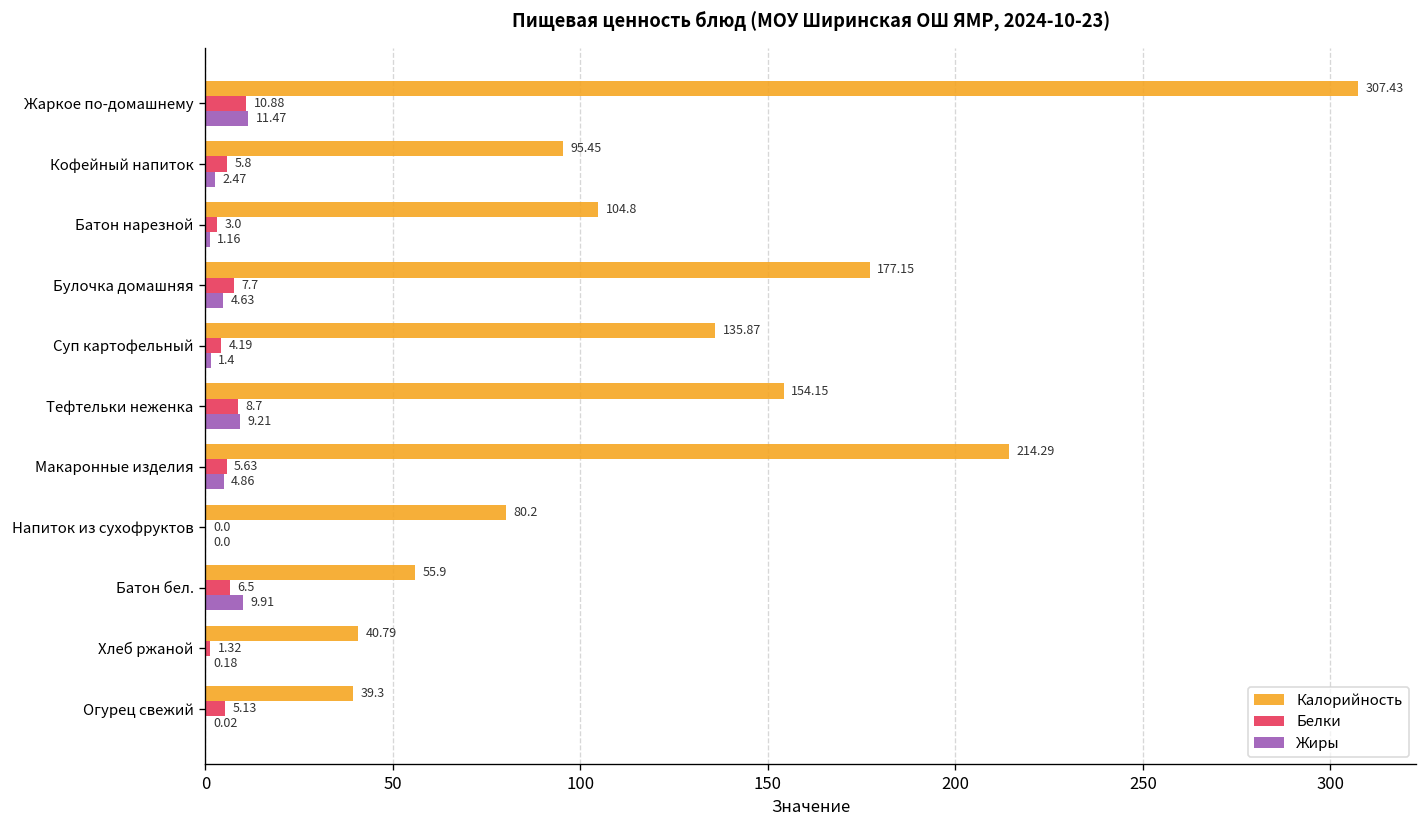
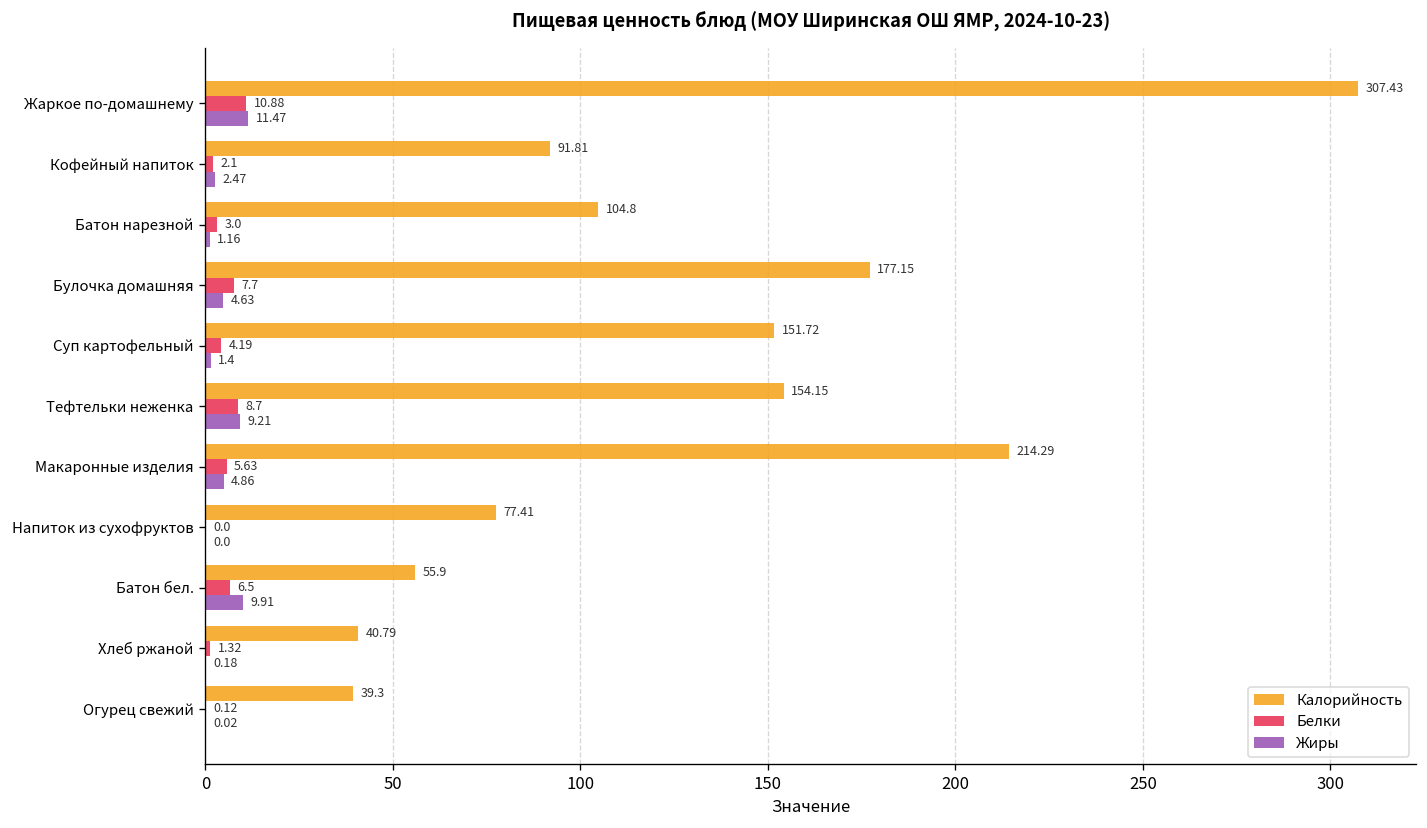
Калорийность, Кофейный напиток: 95.45 -> 91.81
Белки, Кофейный напиток: 5.8 -> 2.1
Калорийность, Суп картофельный: 135.87 -> 151.72
Калорийность, Напиток из сухофруктов: 80.2 -> 77.41
Белки, Огурец свежий: 5.13 -> 0.12
